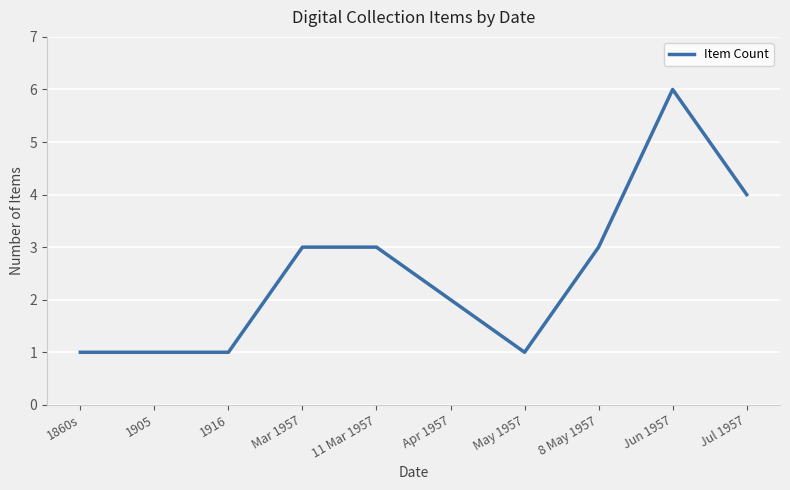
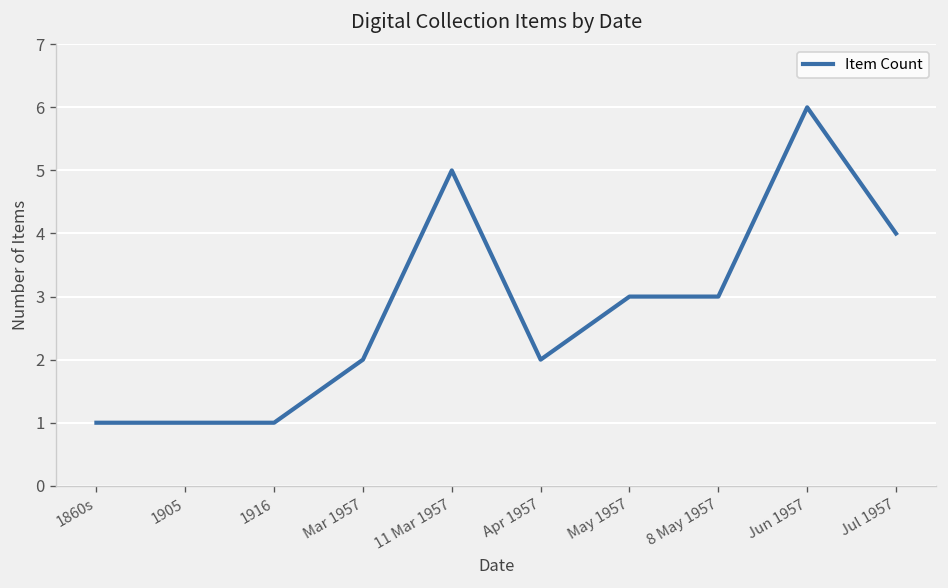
Mar 1957: 3 -> 2
11 Mar 1957: 3 -> 5
May 1957: 1 -> 3
